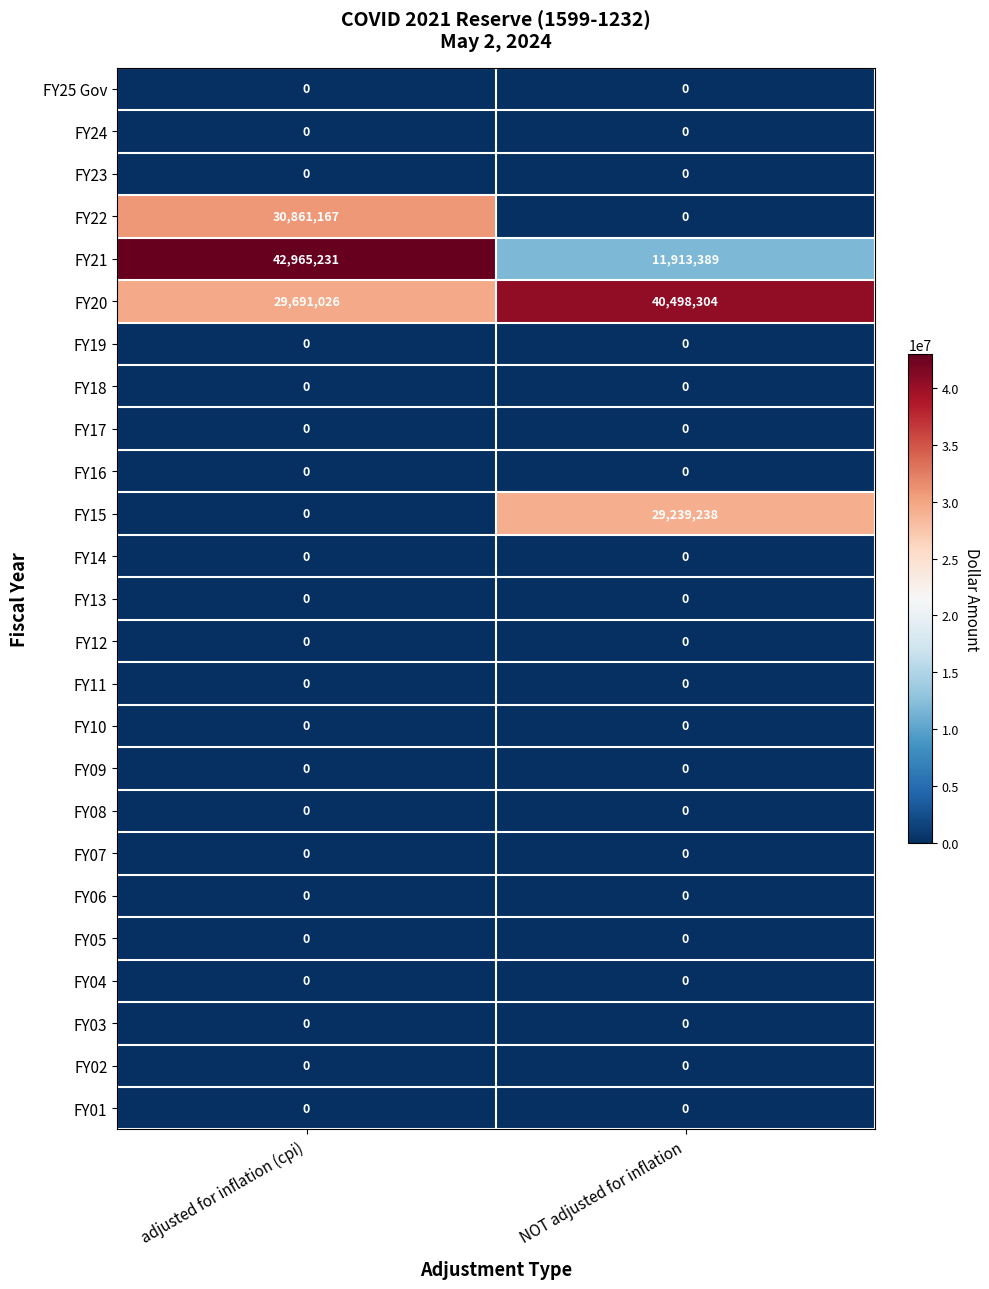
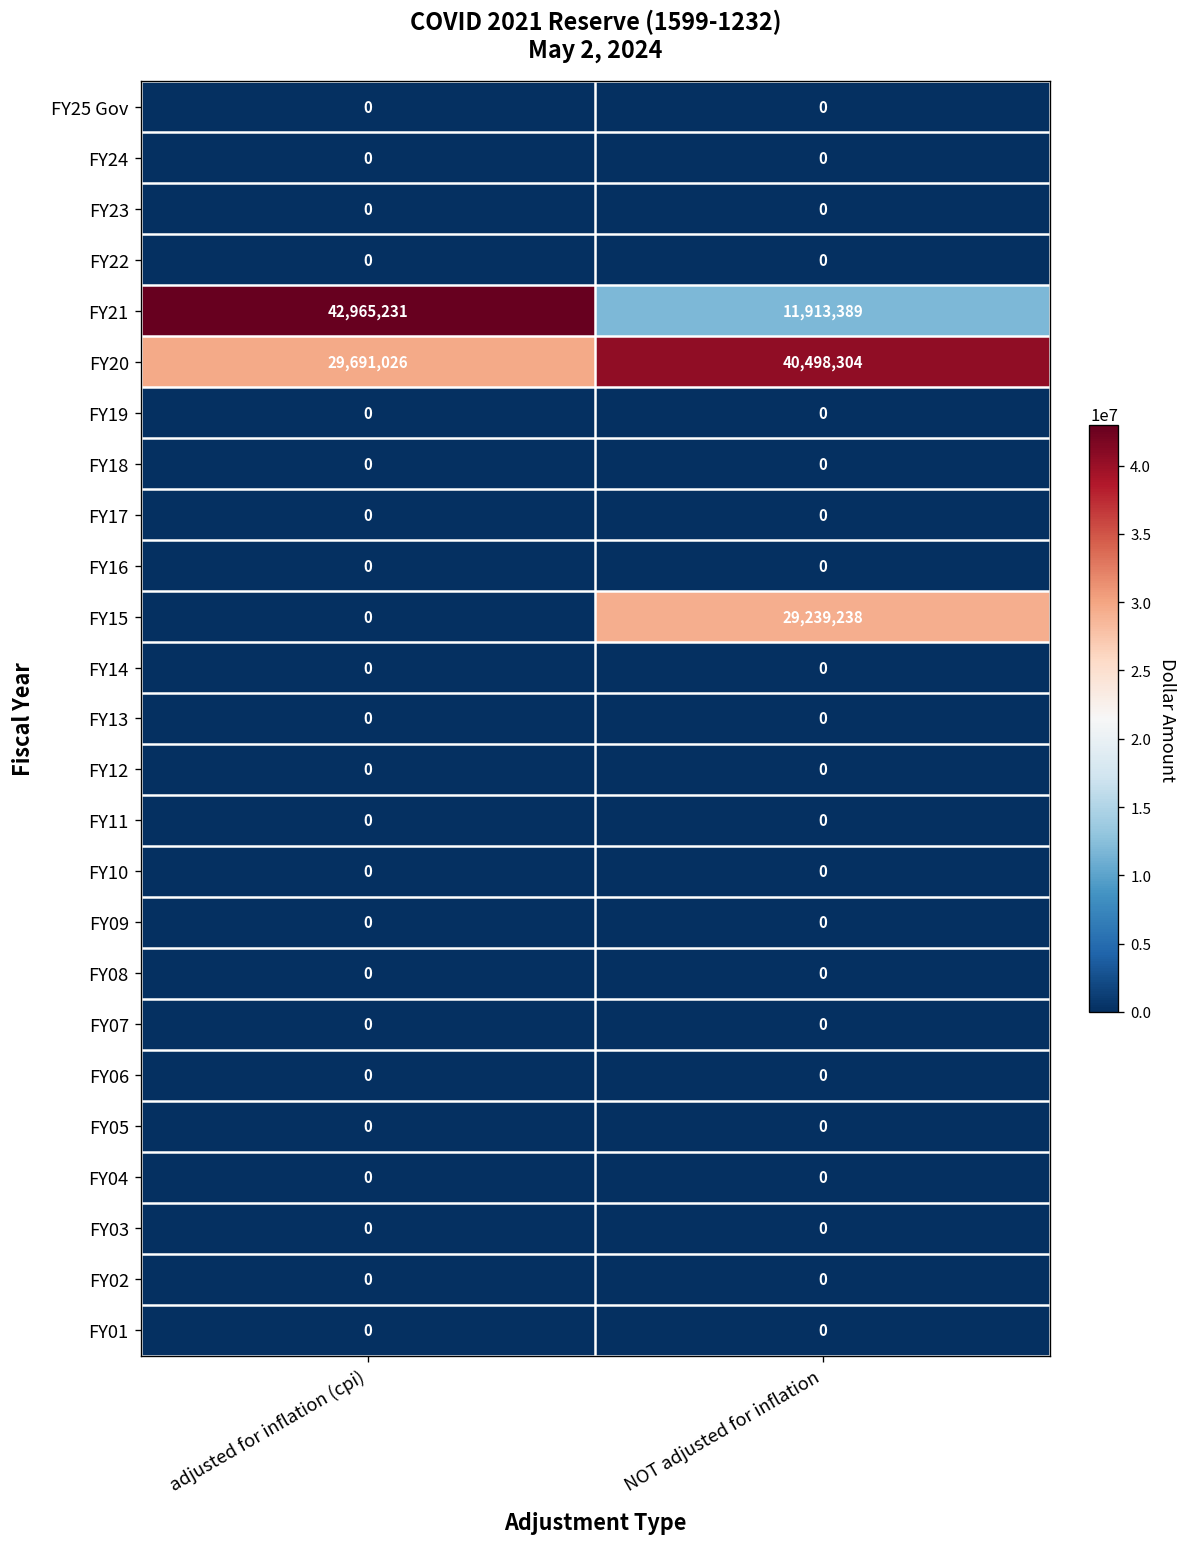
FY22, adjusted for inflation (cpi): 30,861,167 -> 0
